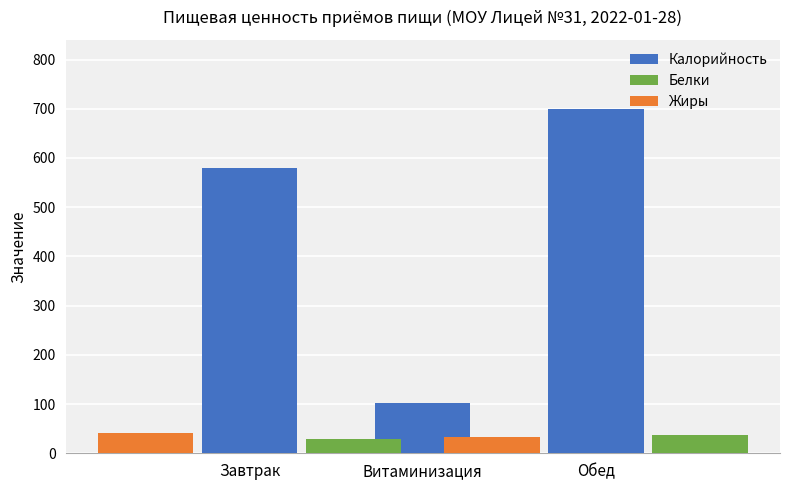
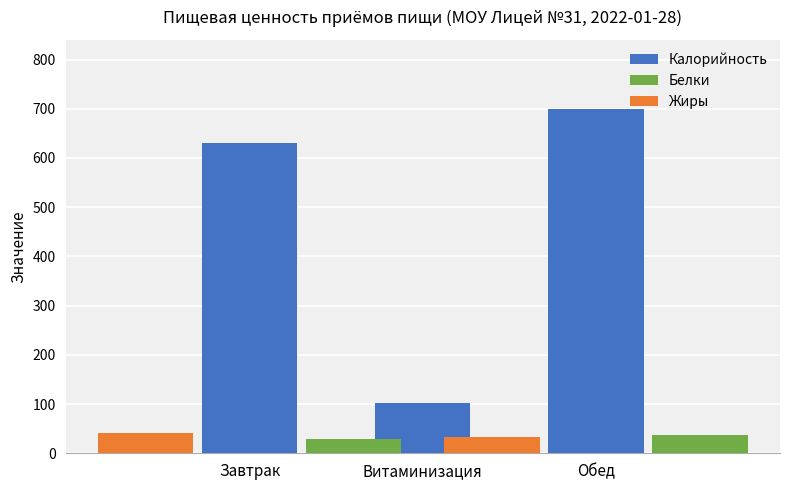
Калорийность, Завтрак: 580 -> 630
